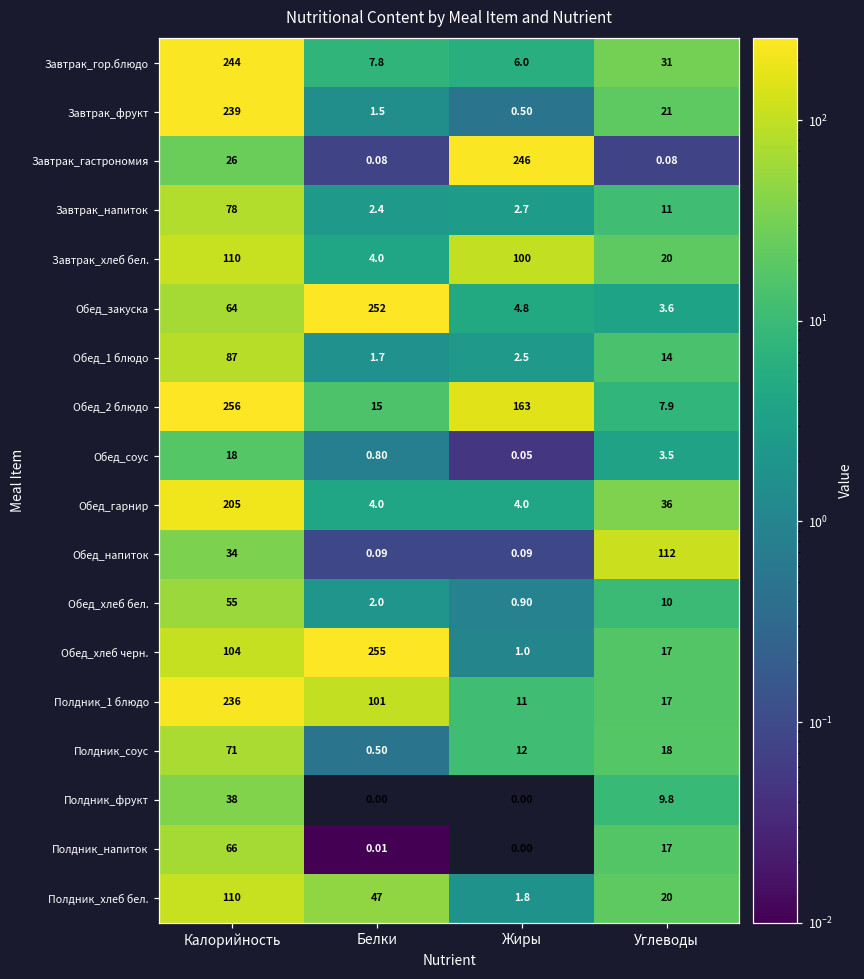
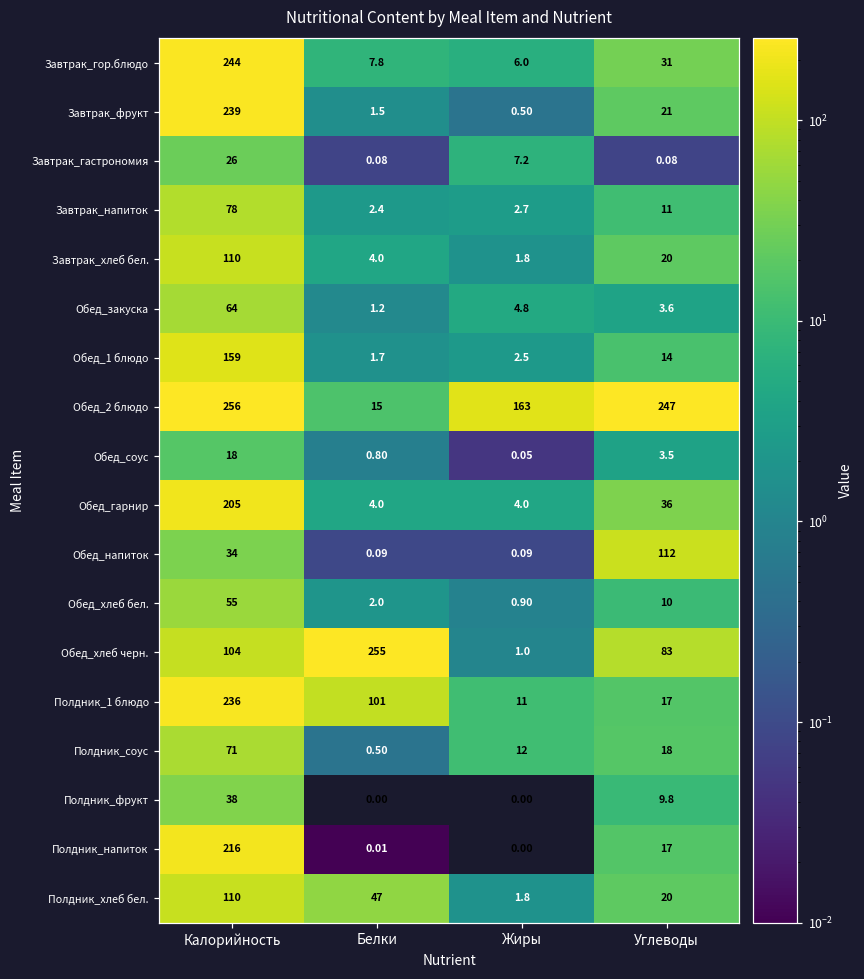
Завтрак_гастрономия, Жиры: 246 -> 7.2
Завтрак_хлеб бел., Жиры: 100 -> 1.8
Обед_закуска, Белки: 252 -> 1.2
Обед_1 блюдо, Калорийность: 87 -> 159
Обед_2 блюдо, Углеводы: 7.9 -> 247
Обед_хлеб черн., Углеводы: 17 -> 83
Полдник_напиток, Калорийность: 66 -> 216
